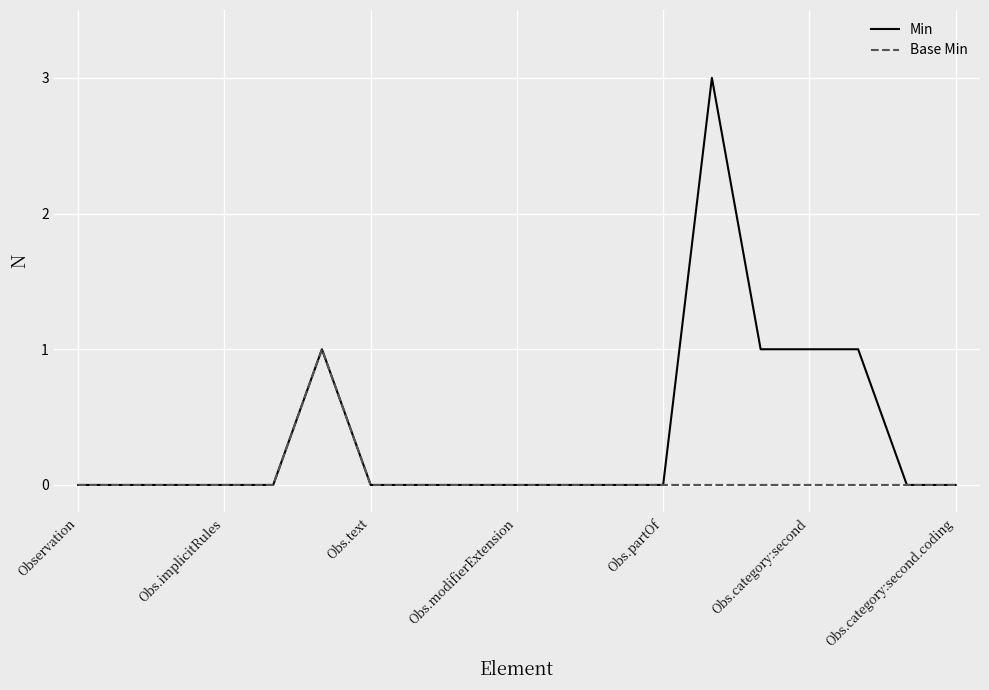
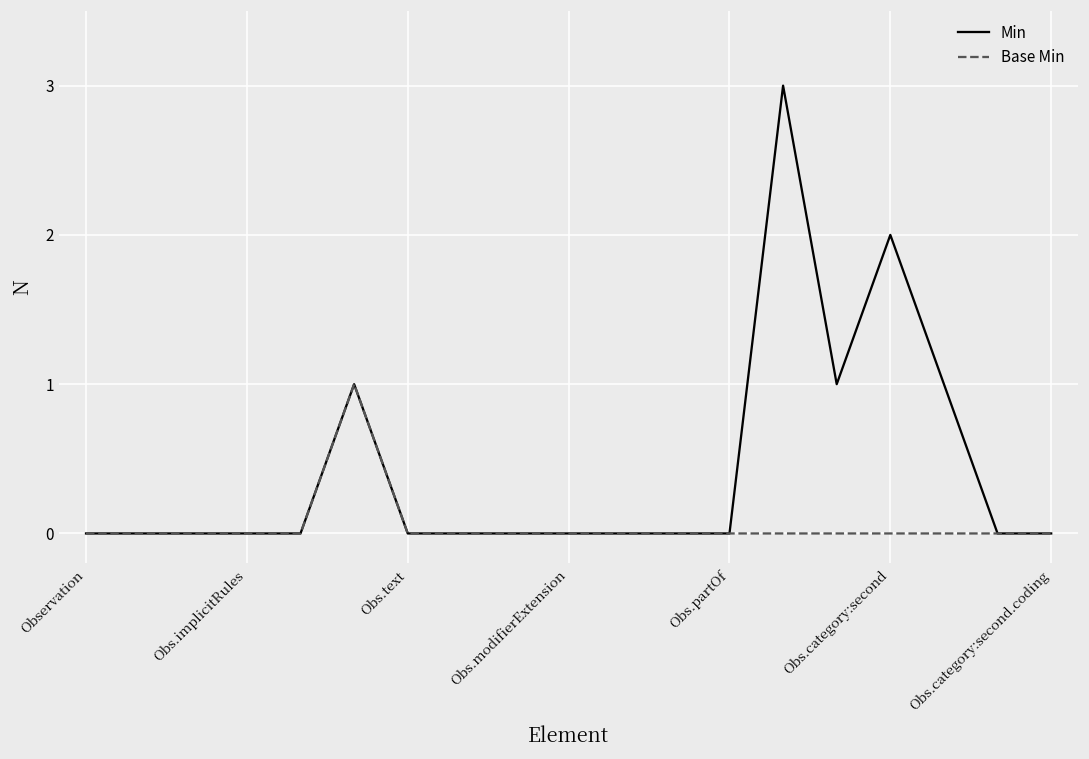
Min, Obs.category:second: 1 -> 2
